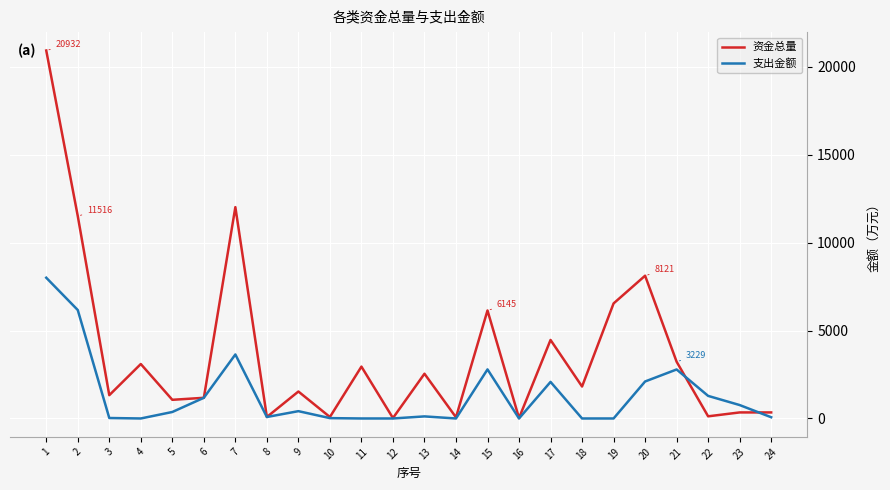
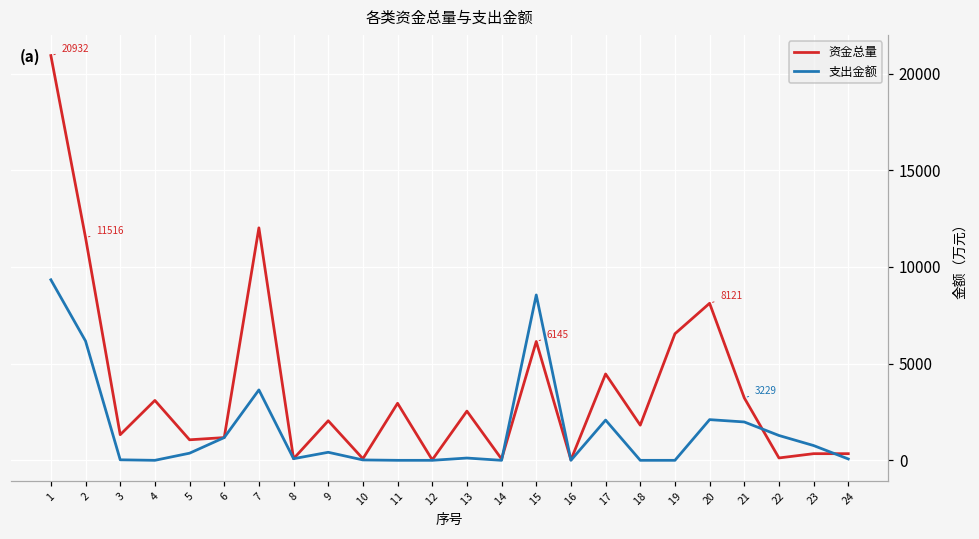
支出金额, 1: 8000 -> 9300
资金总量, 9: 1500 -> 2000
支出金额, 15: 2800 -> 8600
支出金额, 21: 2800 -> 2000
